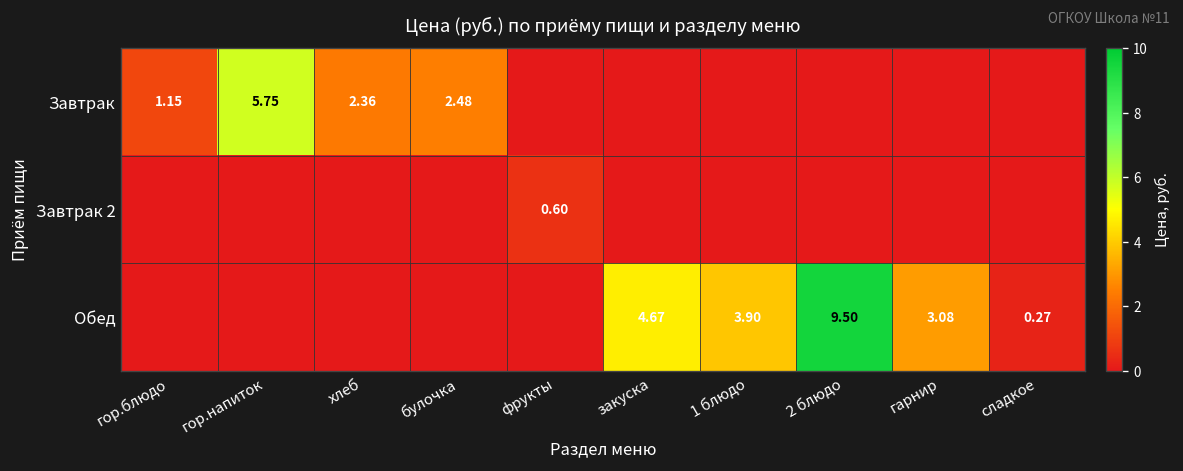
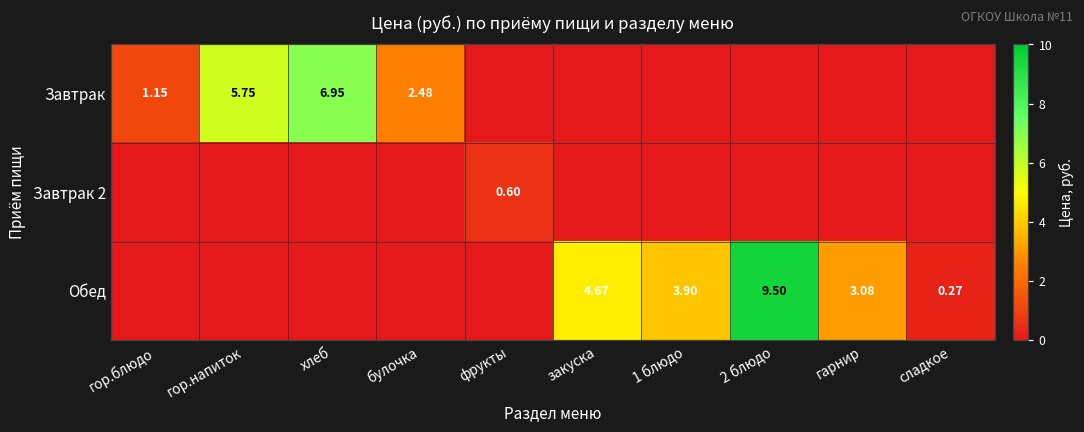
Завтрак, хлеб: 2.36 -> 6.95
